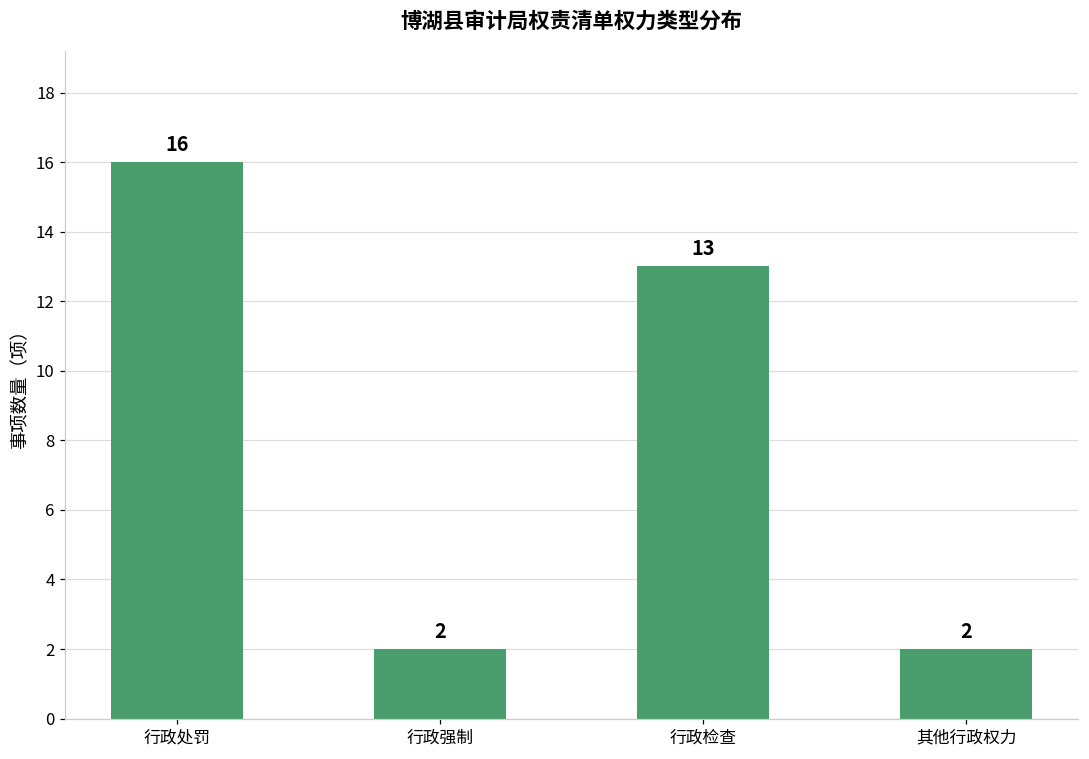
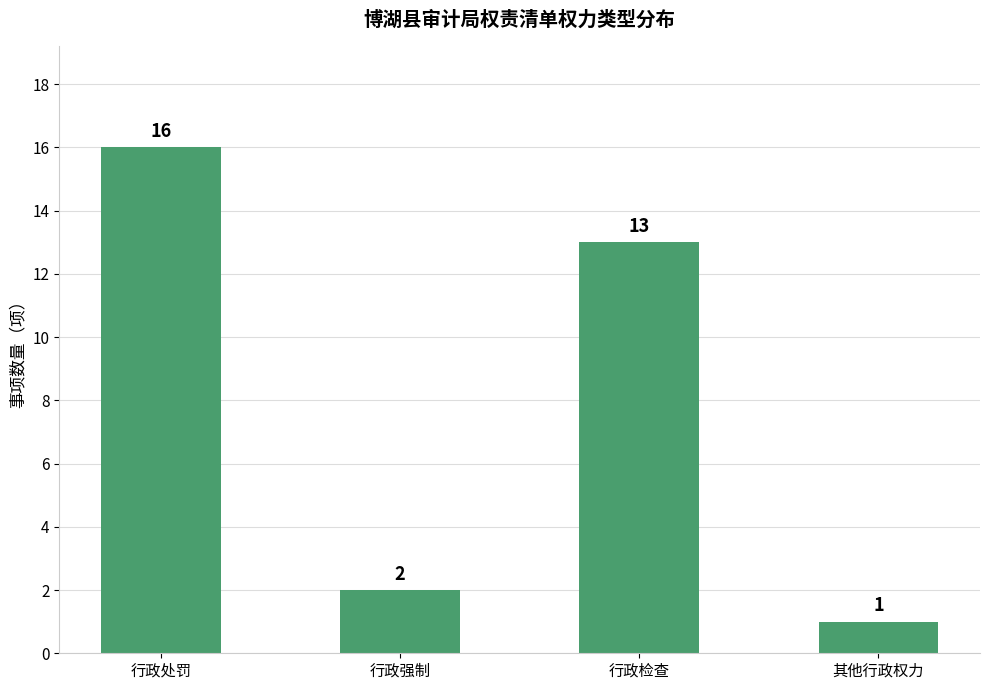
其他行政权力: 2 -> 1
